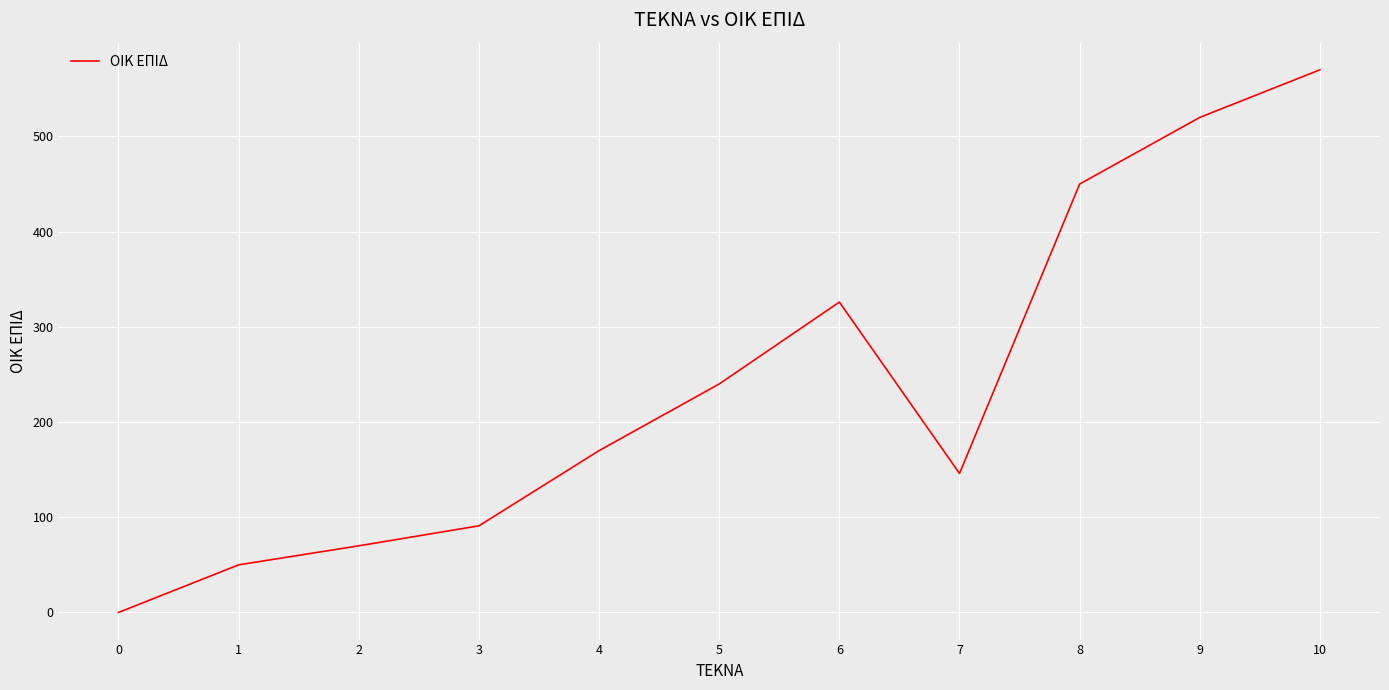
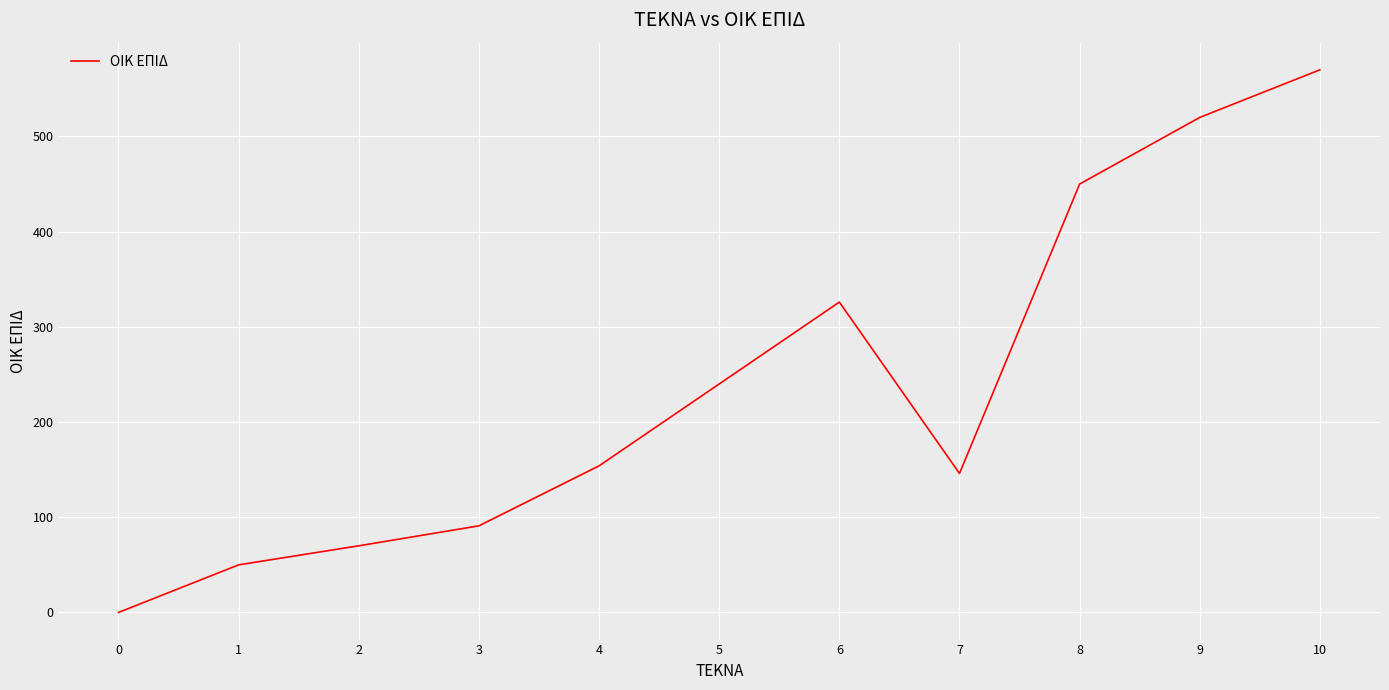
4: 170 -> 150
